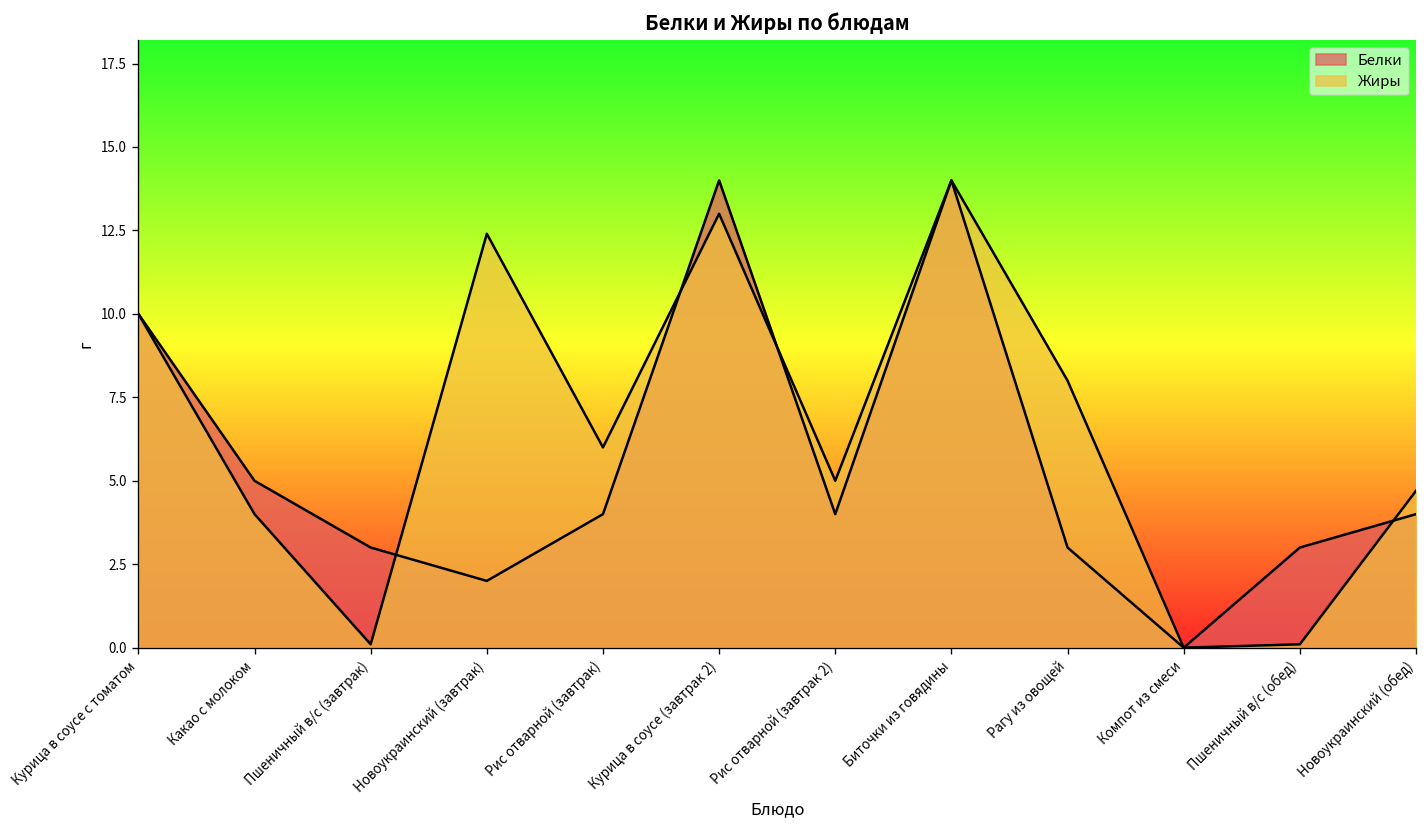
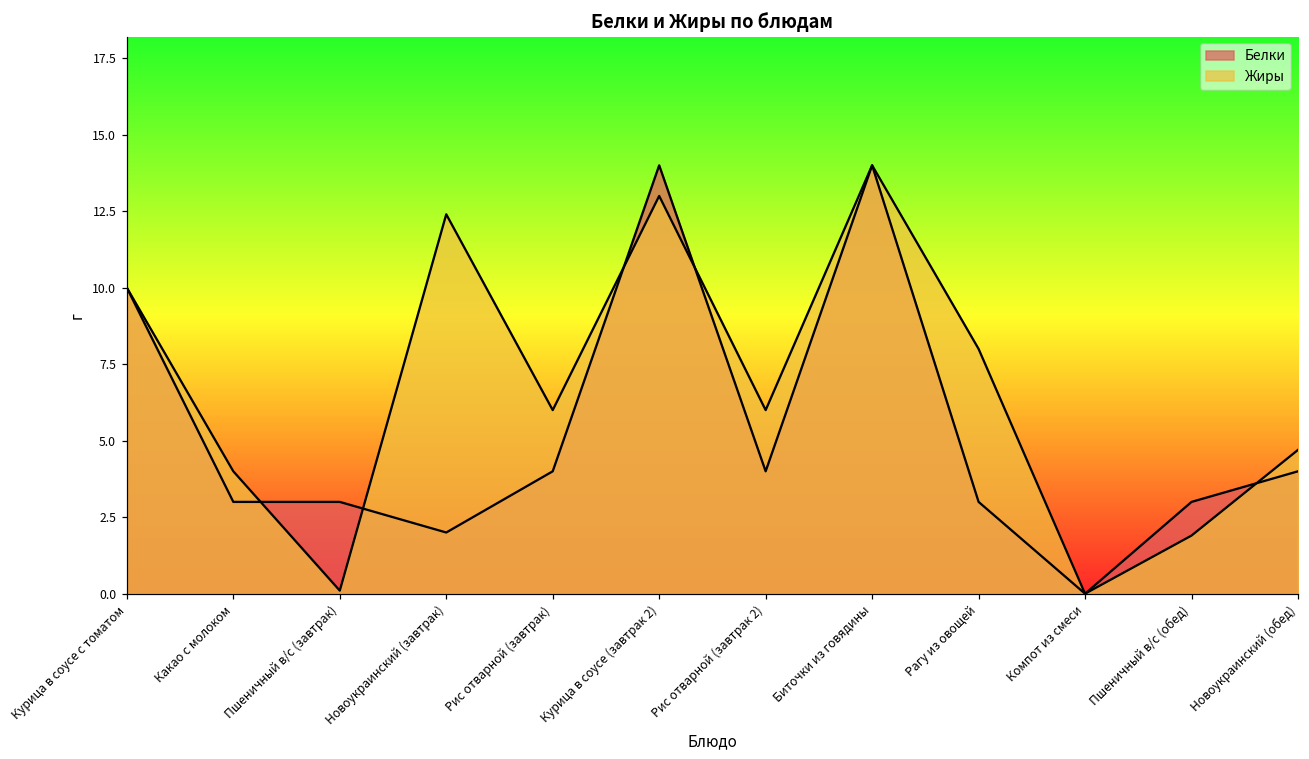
Белки, Какао с молоком: 5 -> 3
Жиры, Рис отварной (завтрак 2): 5 -> 6
Жиры, Пшеничный в/с (обед): 0.1 -> 1.9
